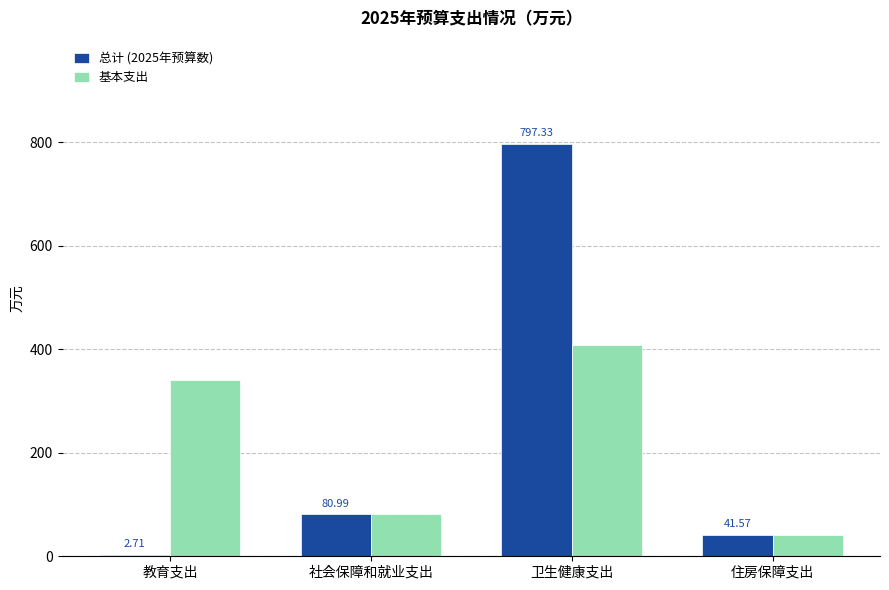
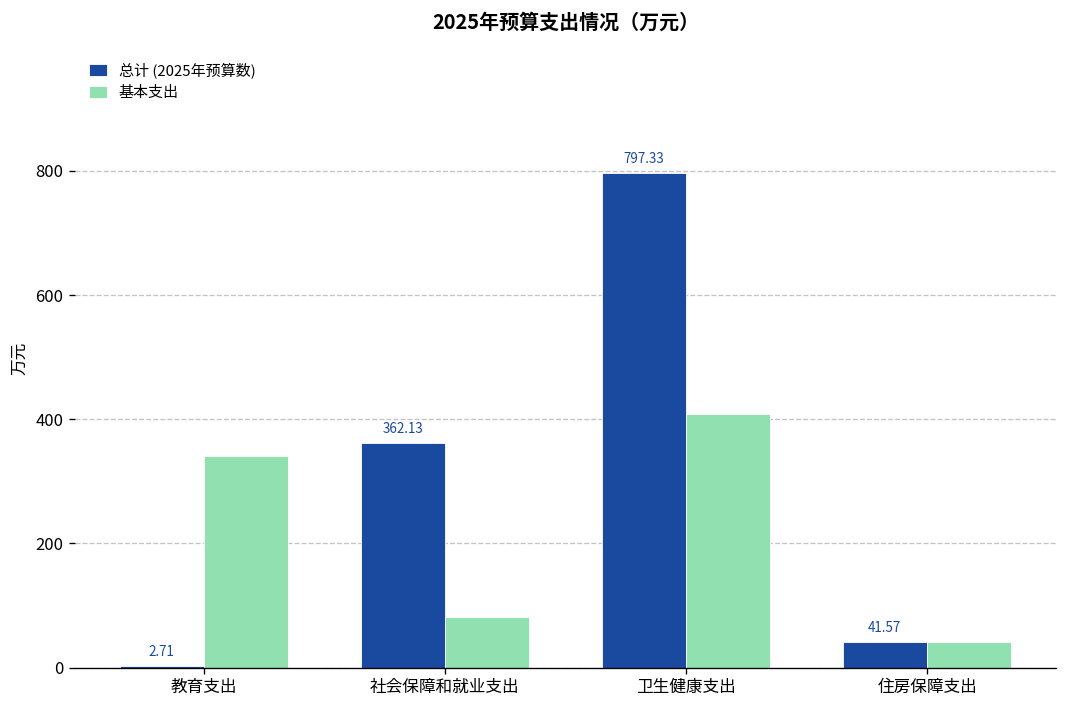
总计 (2025年预算数), 社会保障和就业支出: 80.99 -> 362.13
